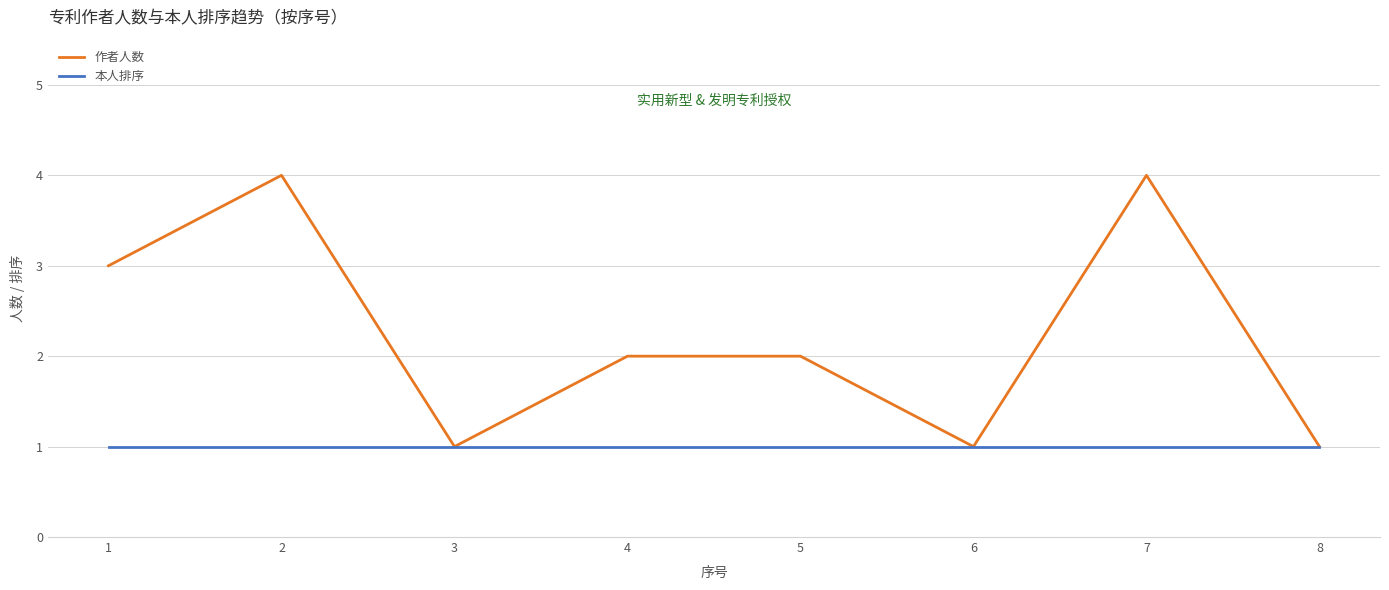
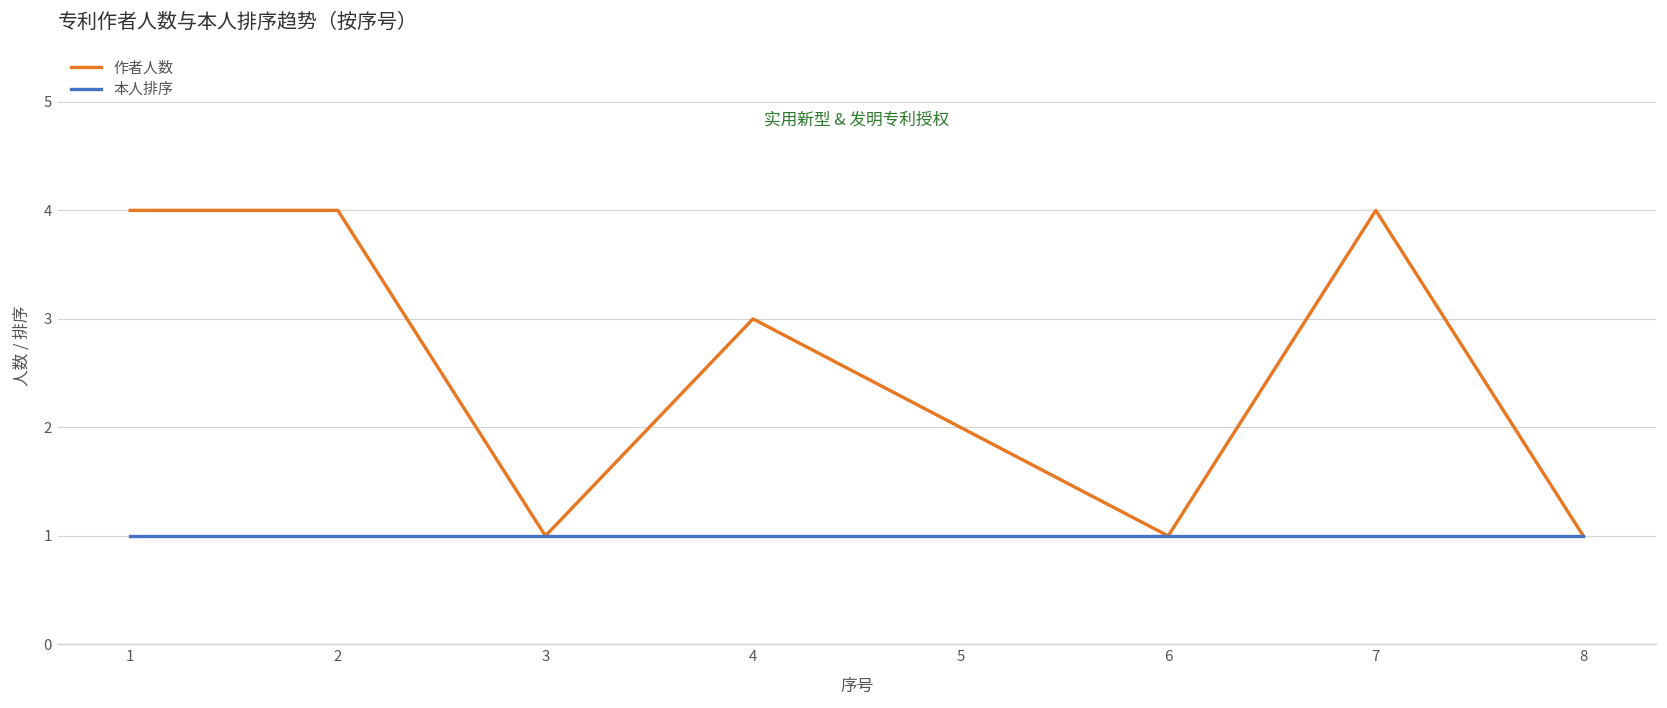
作者人数, 1: 3 -> 4
作者人数, 4: 2 -> 3
